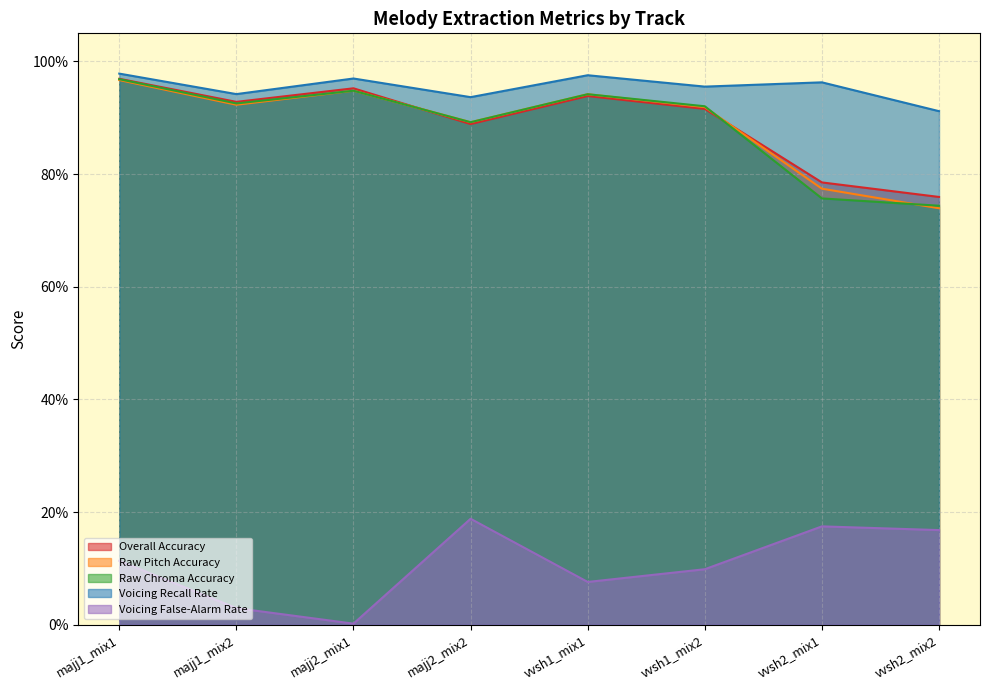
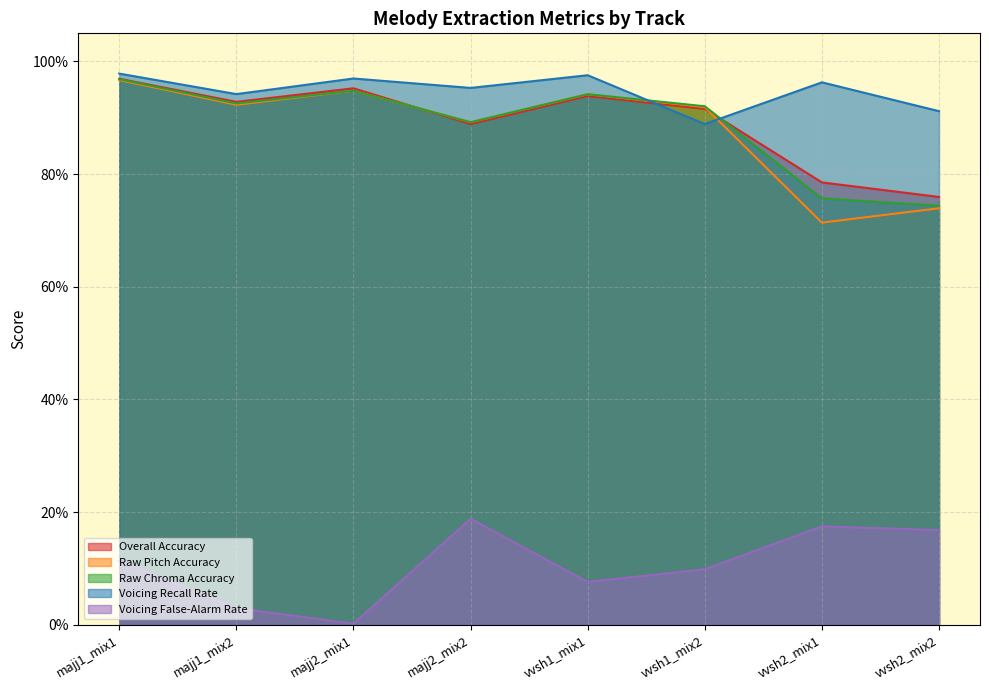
Voicing Recall Rate, majj2_mix2: 94% -> 95%
Voicing Recall Rate, vvsh1_mix2: 96% -> 89%
Raw Pitch Accuracy, vvsh2_mix1: 77% -> 71%
